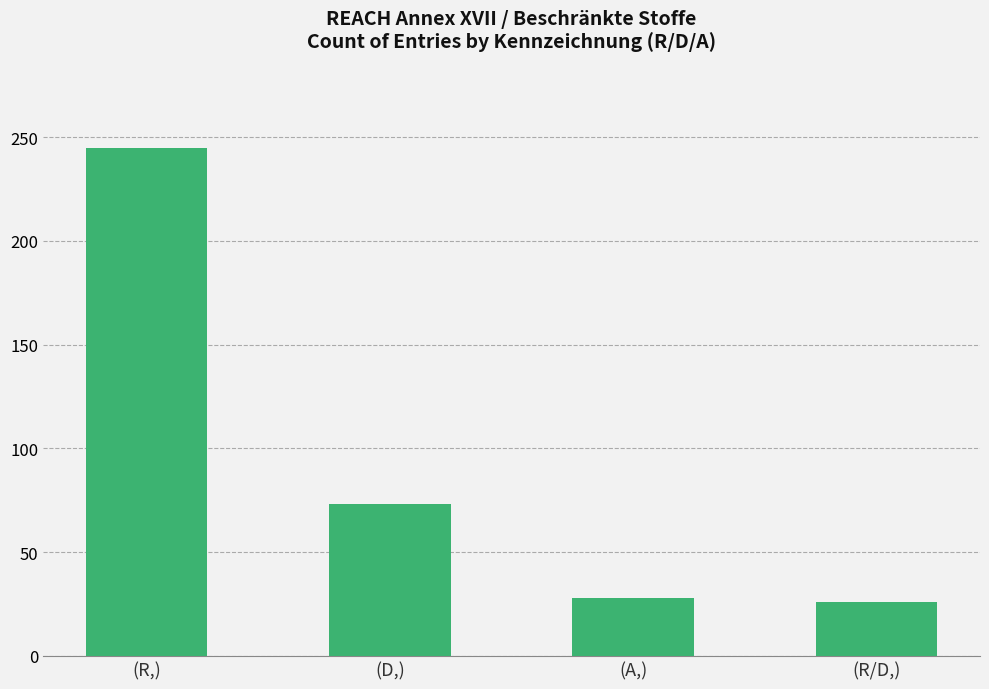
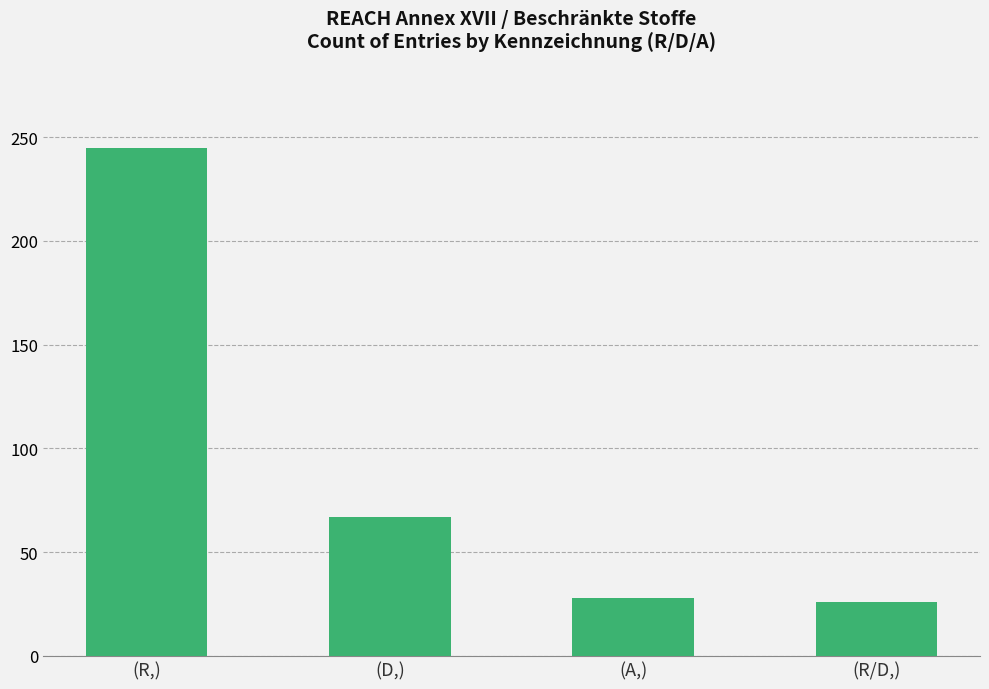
(D,): 73 -> 67
